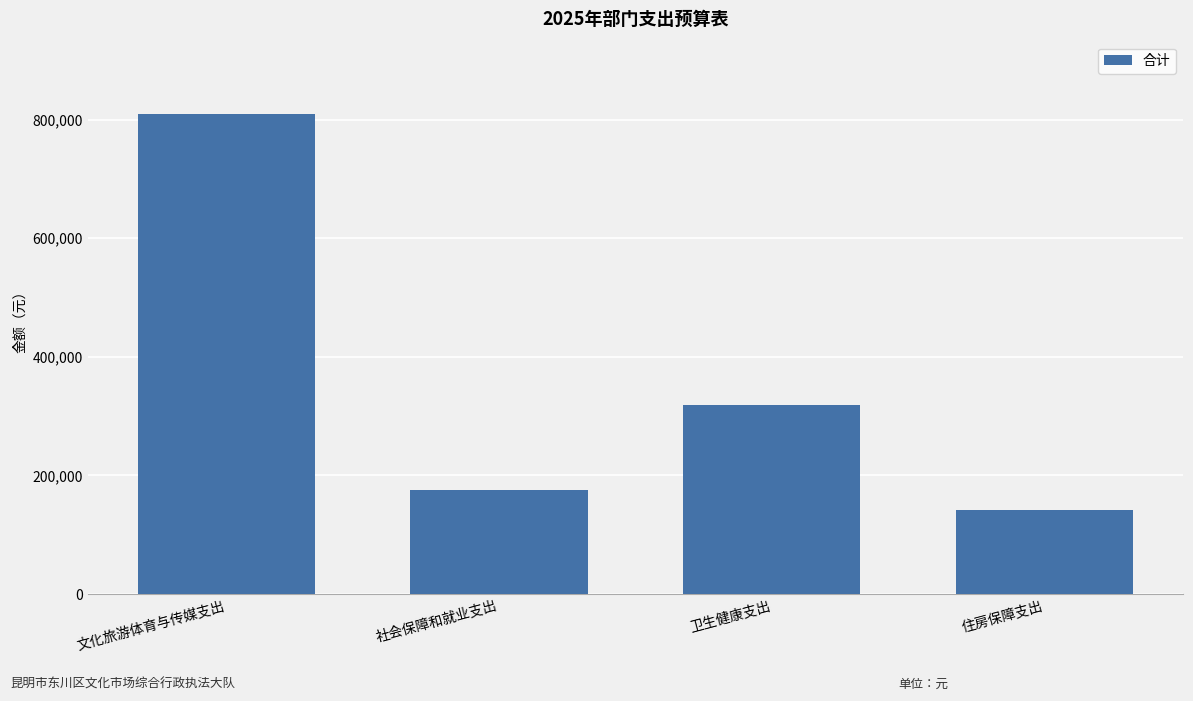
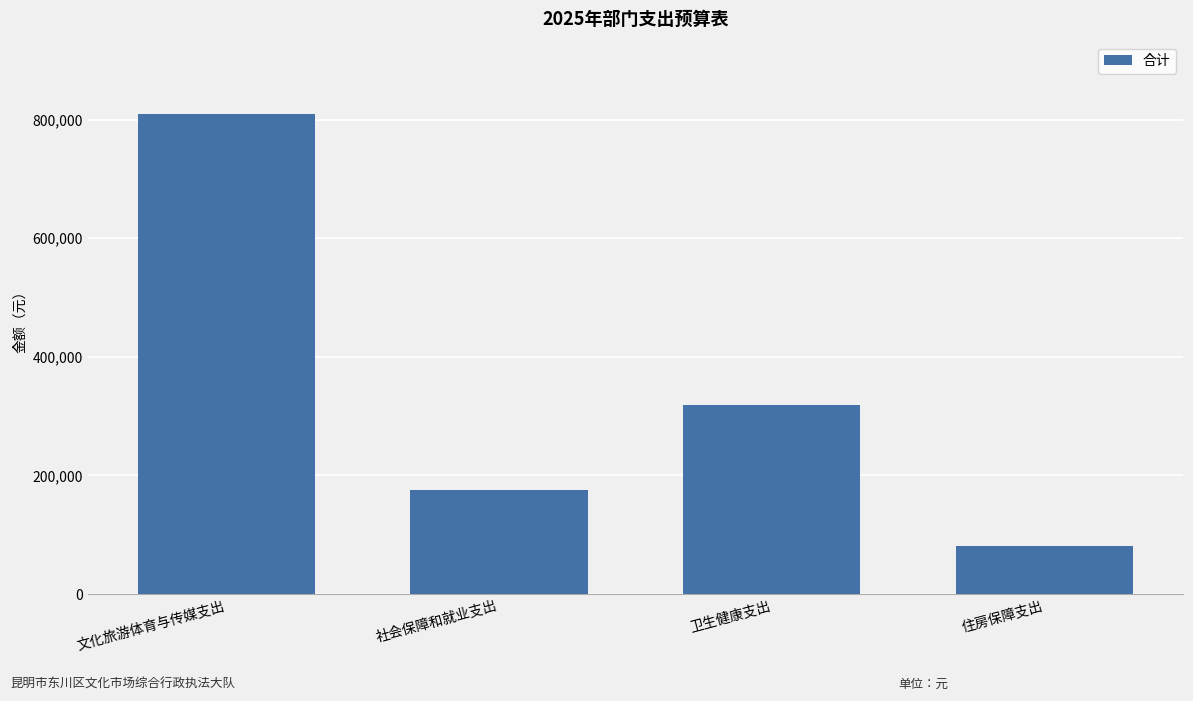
住房保障支出: 140,000 -> 80,000
